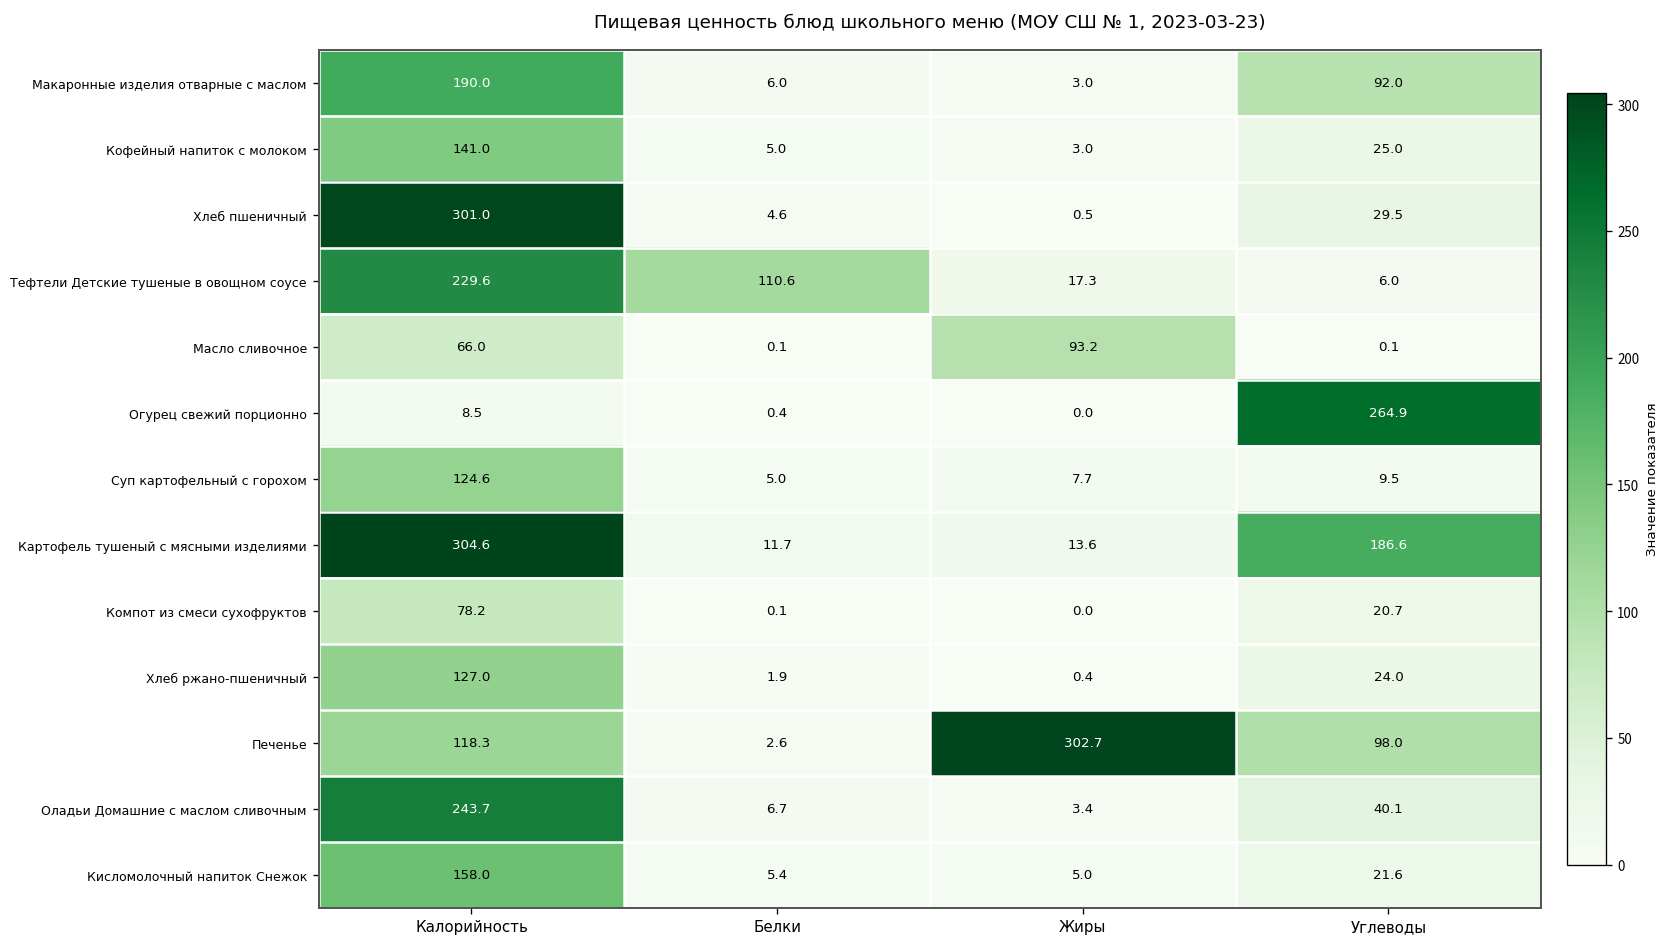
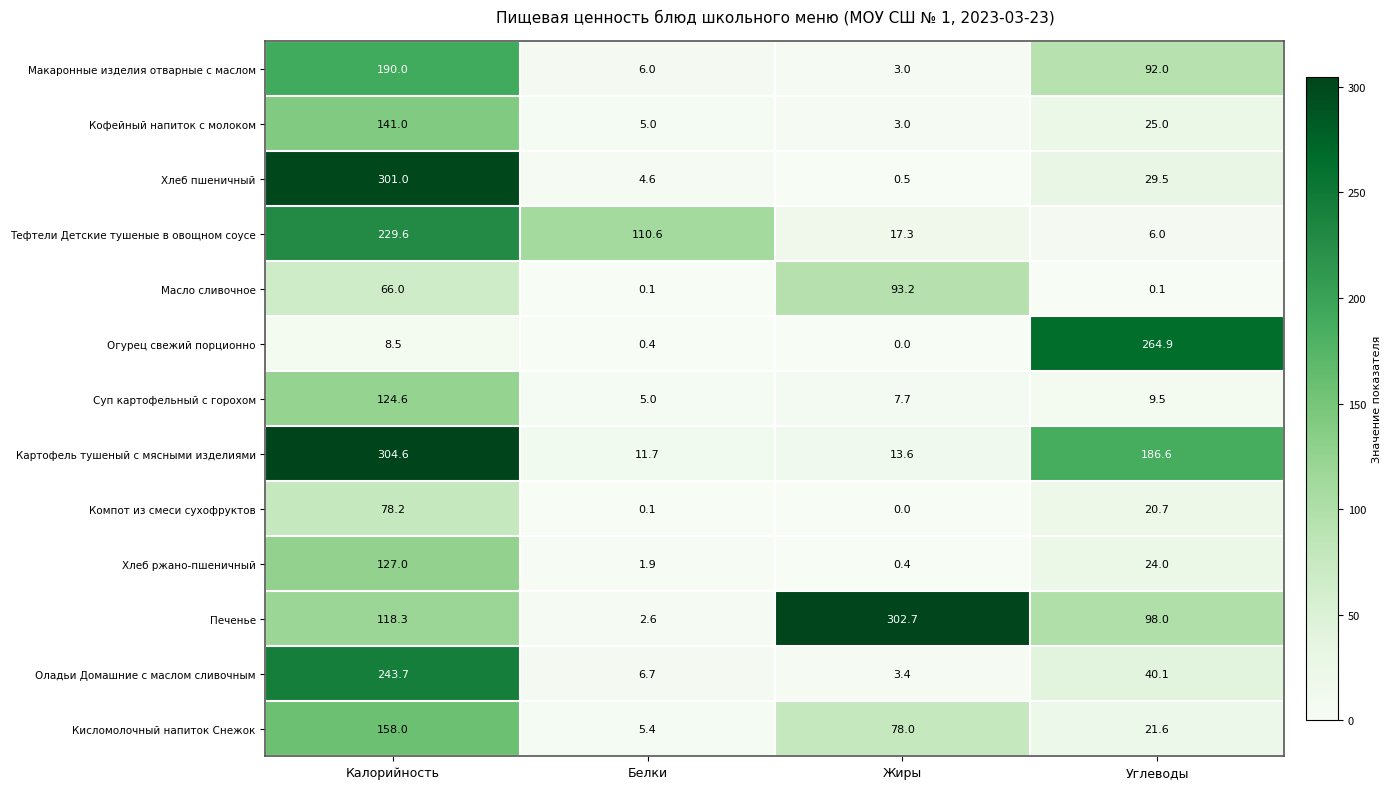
Кисломолочный напиток Снежок, Жиры: 5.0 -> 78.0
